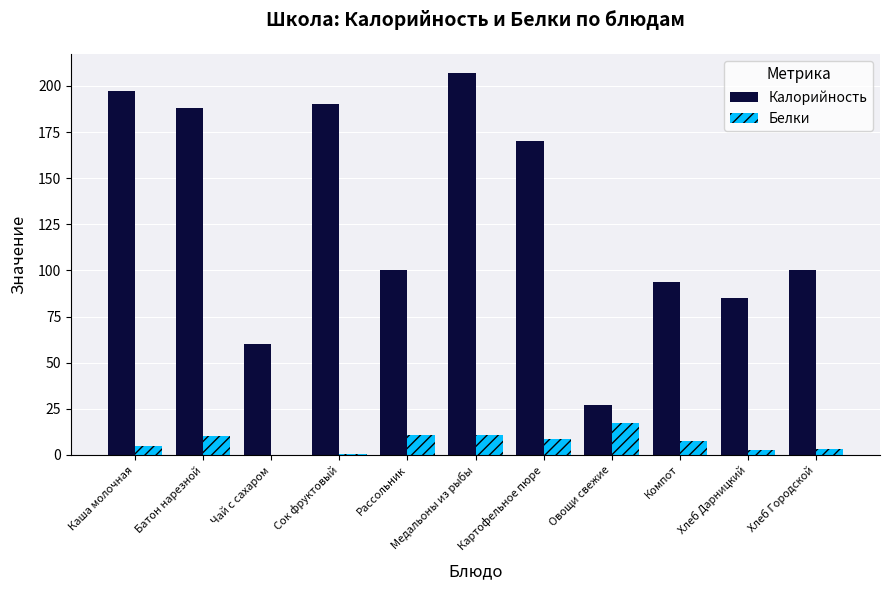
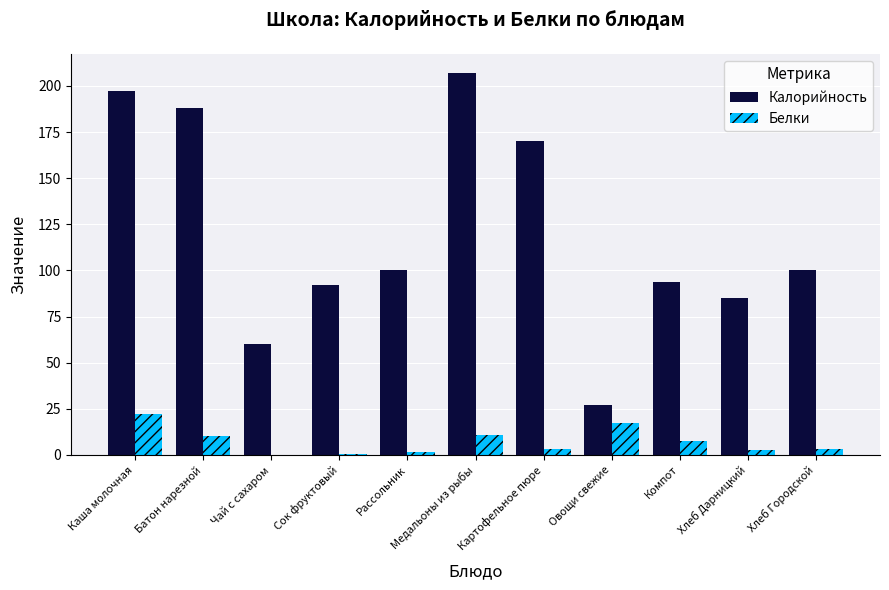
Белки, Каша молочная: 5 -> 22
Калорийность, Сок фруктовый: 190 -> 92
Белки, Рассольник: 11 -> 2
Белки, Картофельное пюре: 9 -> 3
